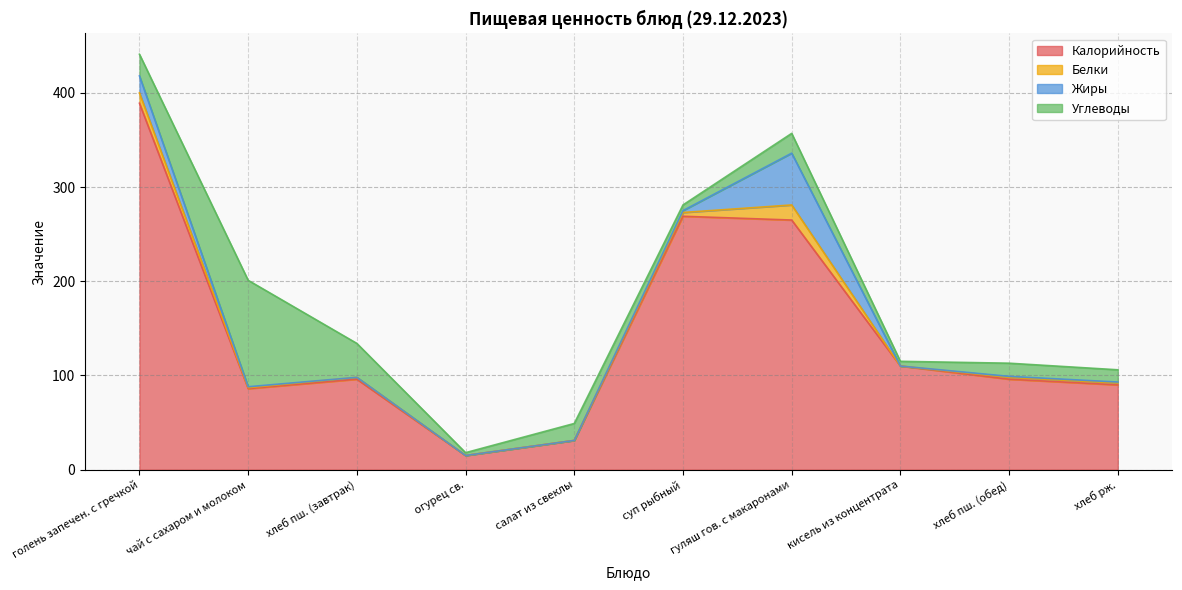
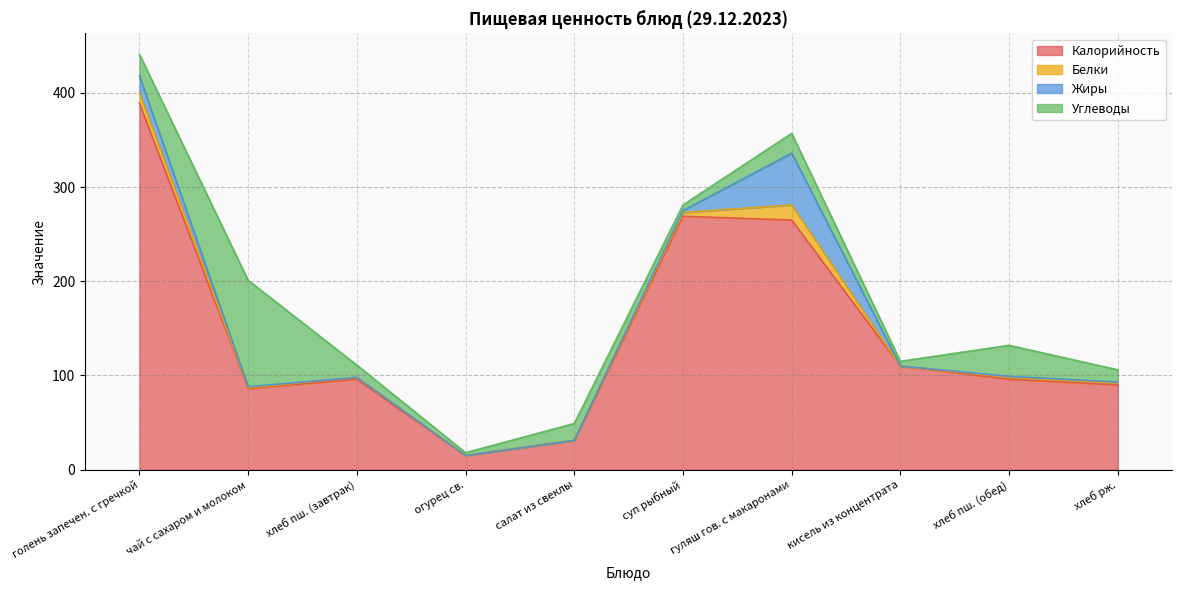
Углеводы, хлеб пш. (завтрак): 40 -> 10
Углеводы, хлеб пш. (обед): 10 -> 30
